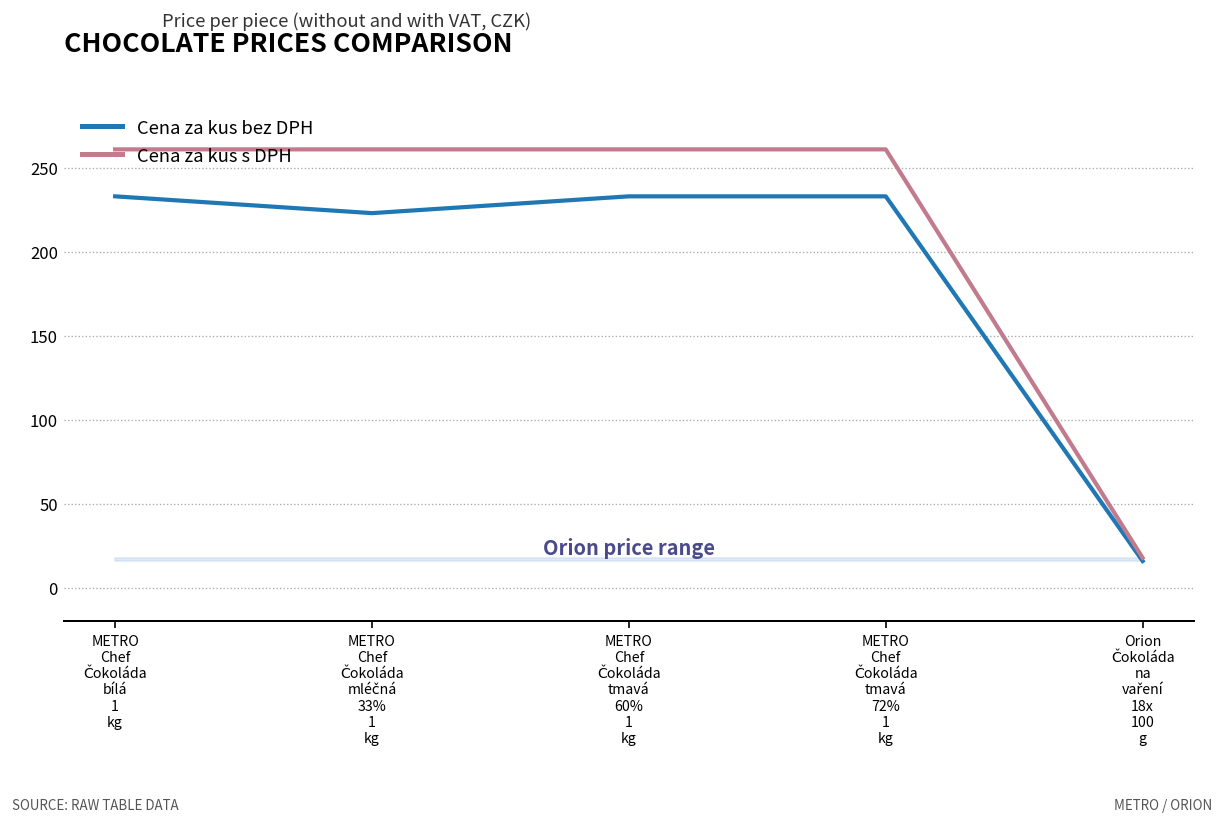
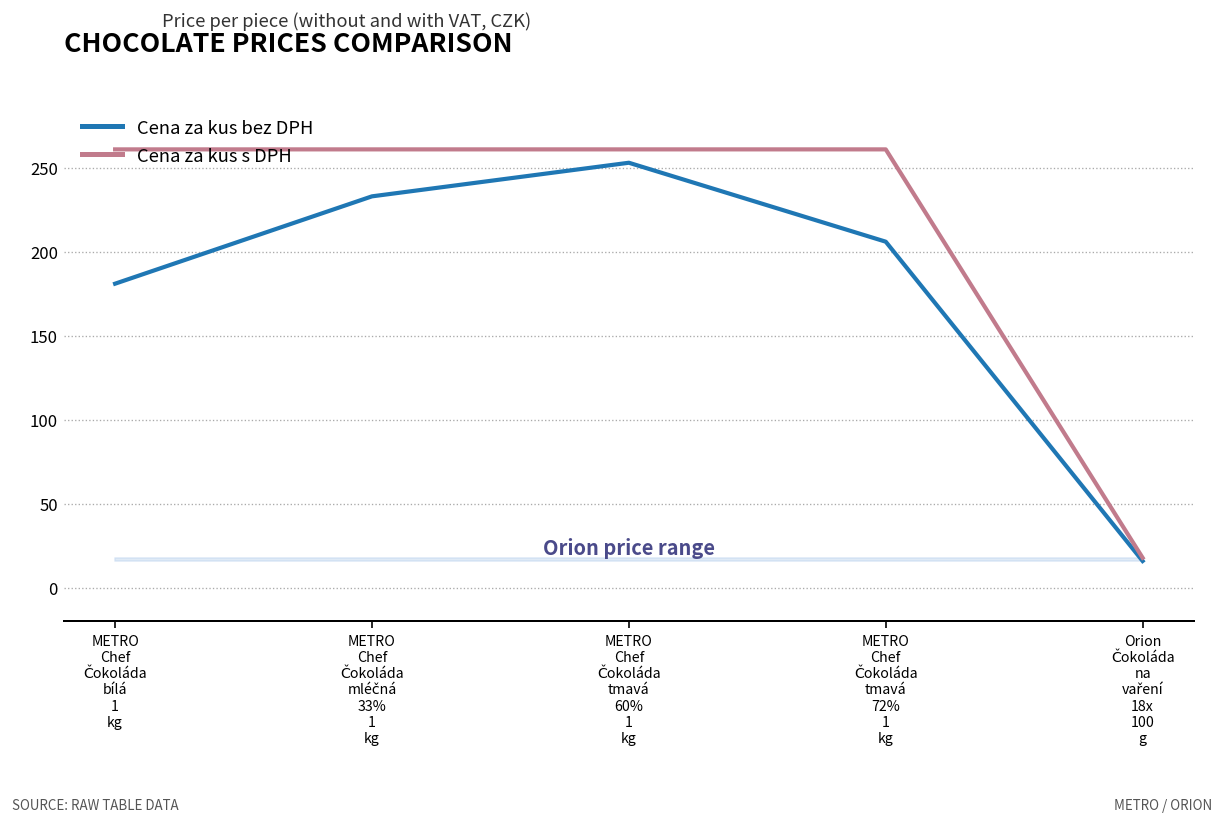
Cena za kus bez DPH, METRO Chef Čokoláda bílá 1 kg: 233 -> 181
Cena za kus bez DPH, METRO Chef Čokoláda mléčná 33% 1 kg: 223 -> 233
Cena za kus bez DPH, METRO Chef Čokoláda tmavá 60% 1 kg: 233 -> 253
Cena za kus bez DPH, METRO Chef Čokoláda tmavá 72% 1 kg: 233 -> 206
